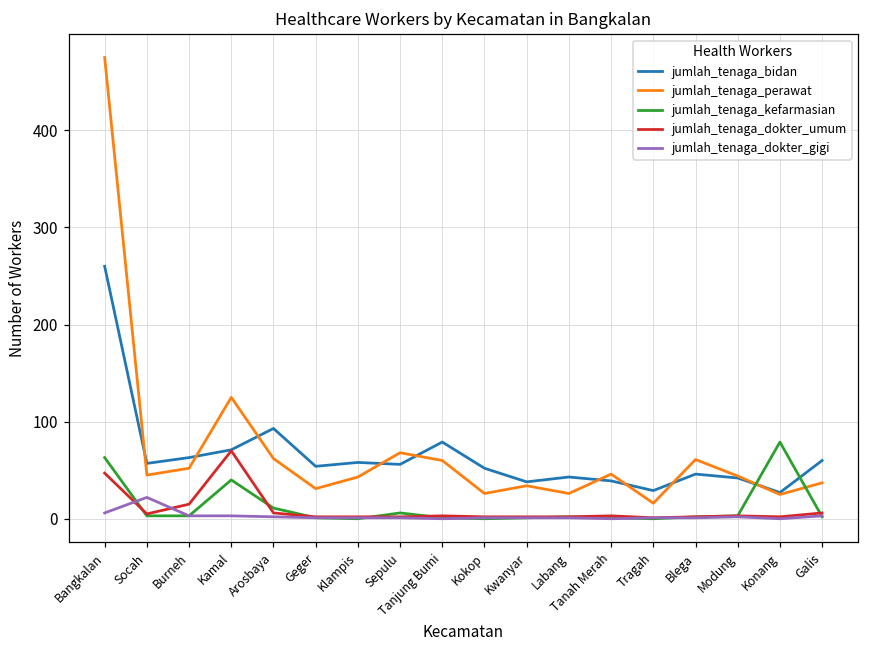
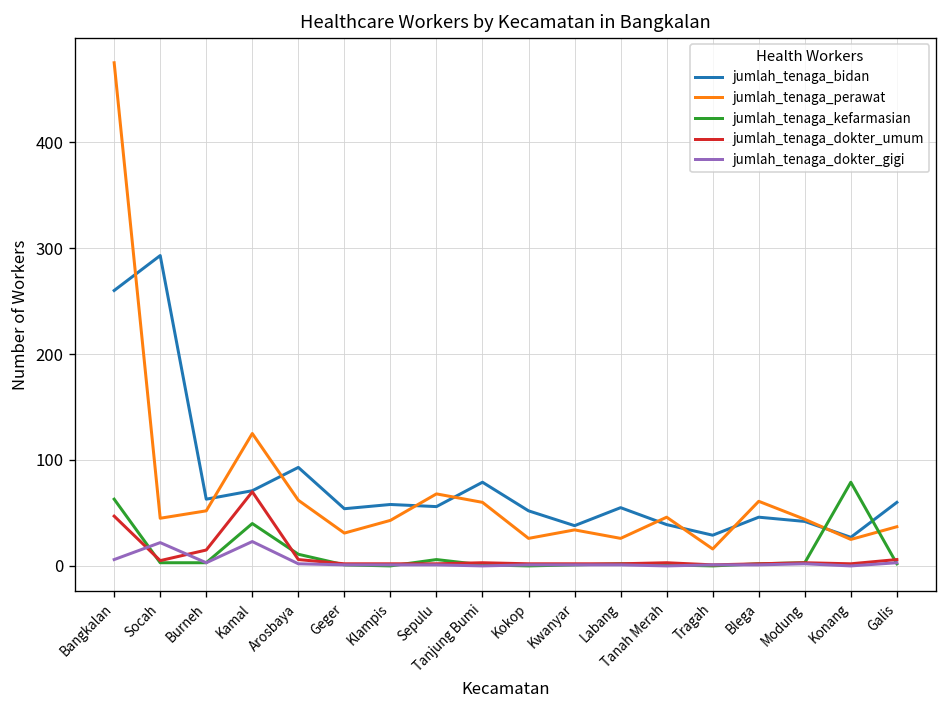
jumlah_tenaga_bidan, Socah: 60 -> 290
jumlah_tenaga_dokter_gigi, Kamal: 0 -> 20
jumlah_tenaga_bidan, Labang: 40 -> 60
